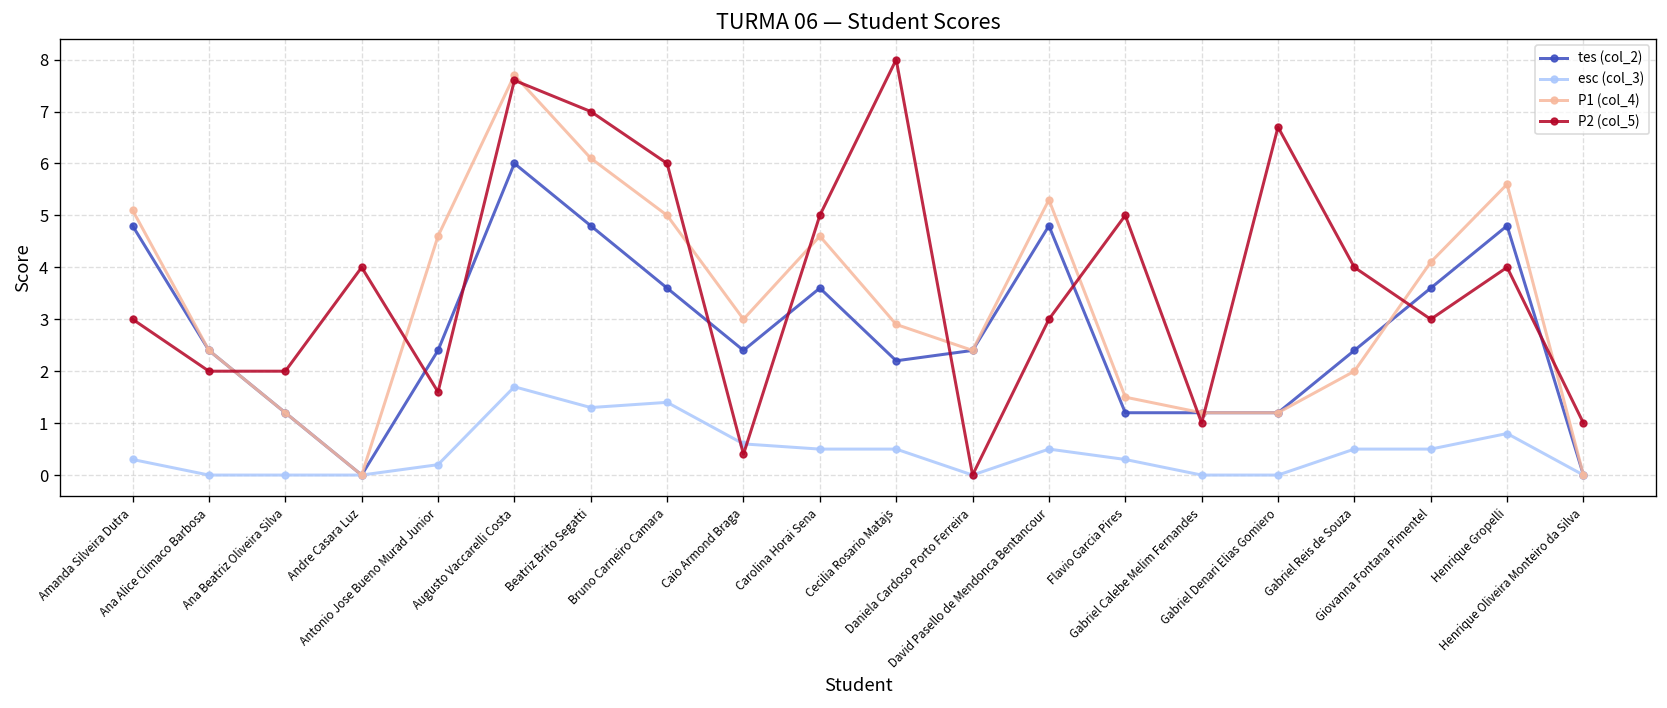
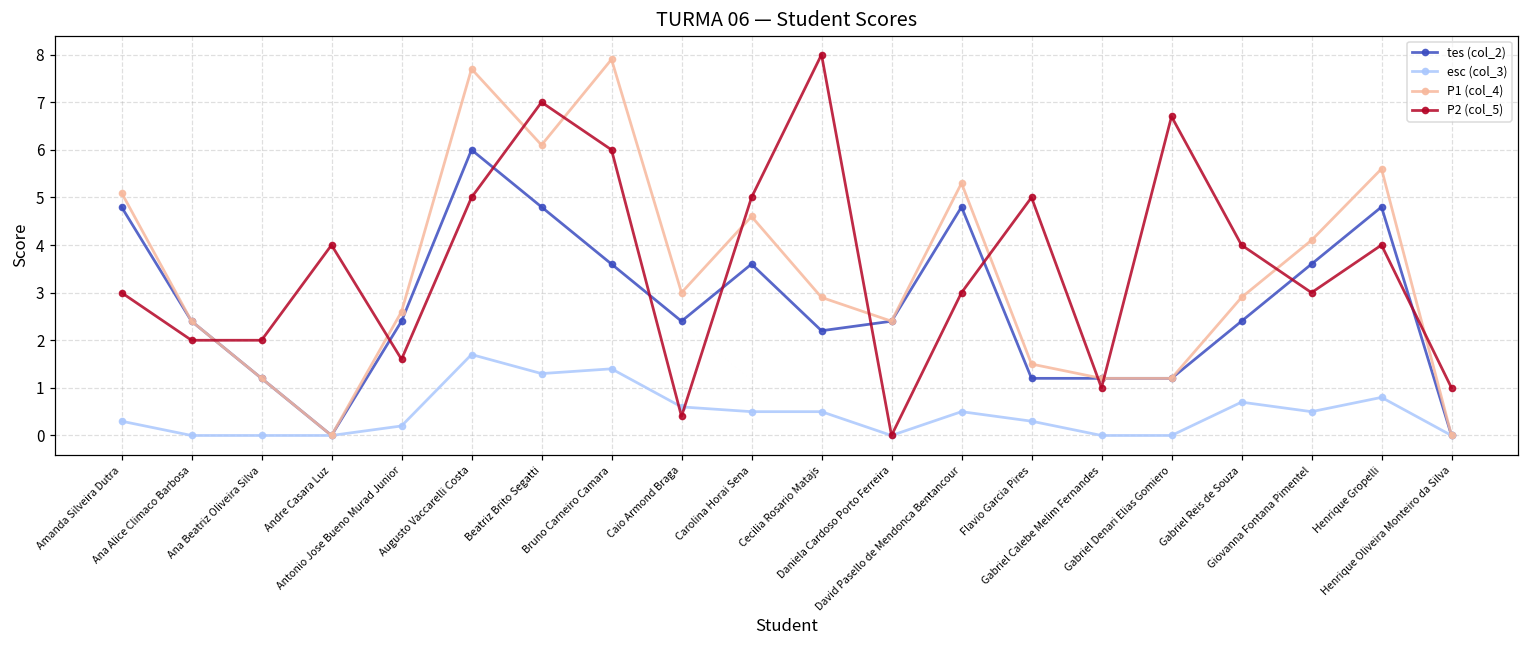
P1 (col_4), Antonio Jose Bueno Murad Junior: 4.6 -> 2.6
P2 (col_5), Augusto Vaccarelli Costa: 7.6 -> 5.0
P1 (col_4), Bruno Carneiro Camara: 5.0 -> 7.9
esc (col_3), Gabriel Reis de Souza: 0.5 -> 0.7
P1 (col_4), Gabriel Reis de Souza: 2.0 -> 2.9
